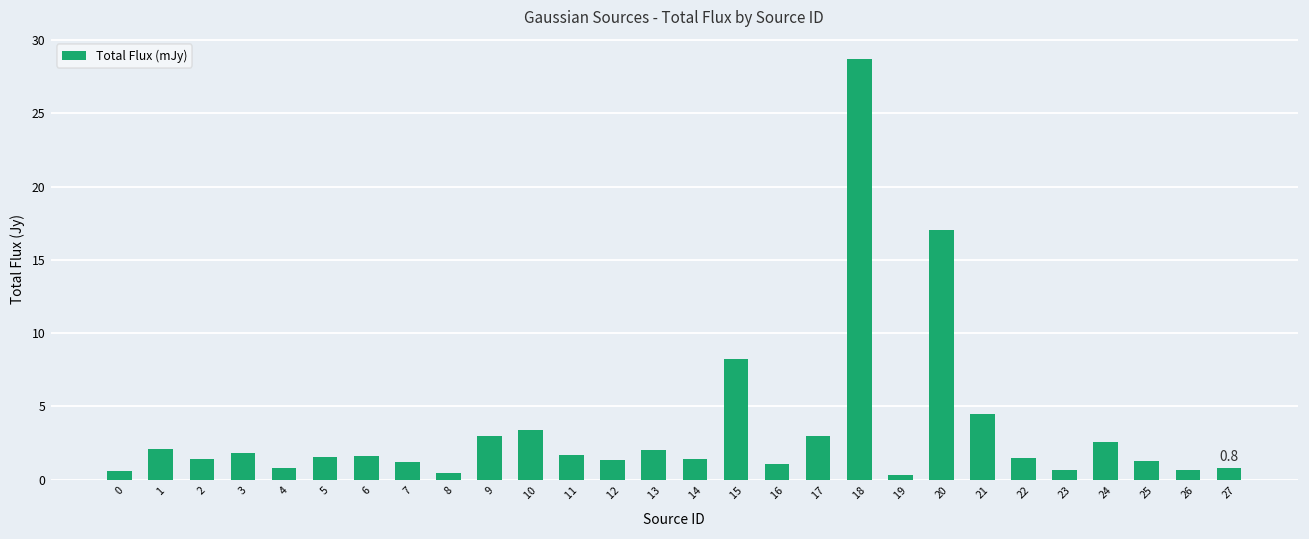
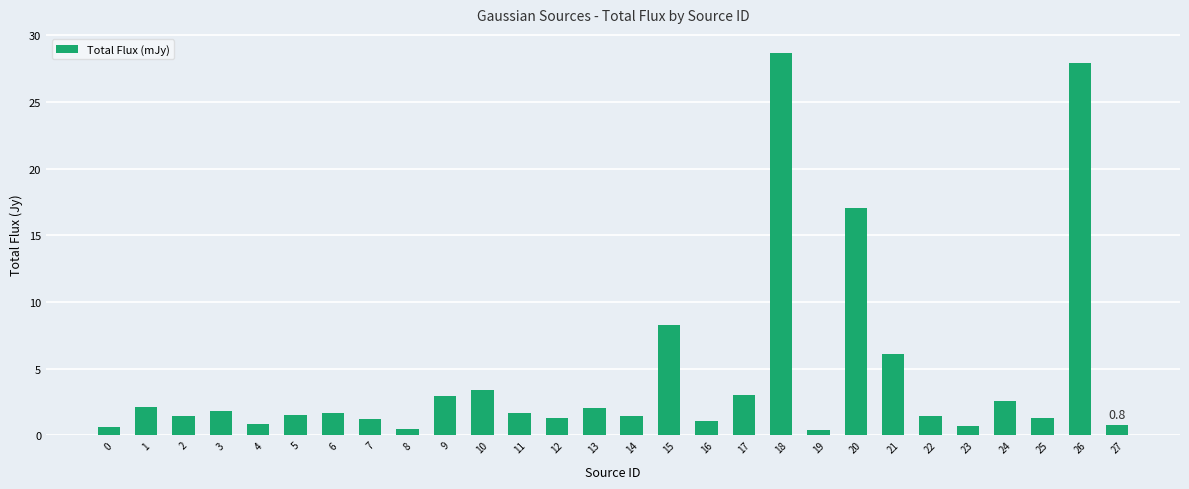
21: 4.5 -> 6.1
26: 0.7 -> 27.9
